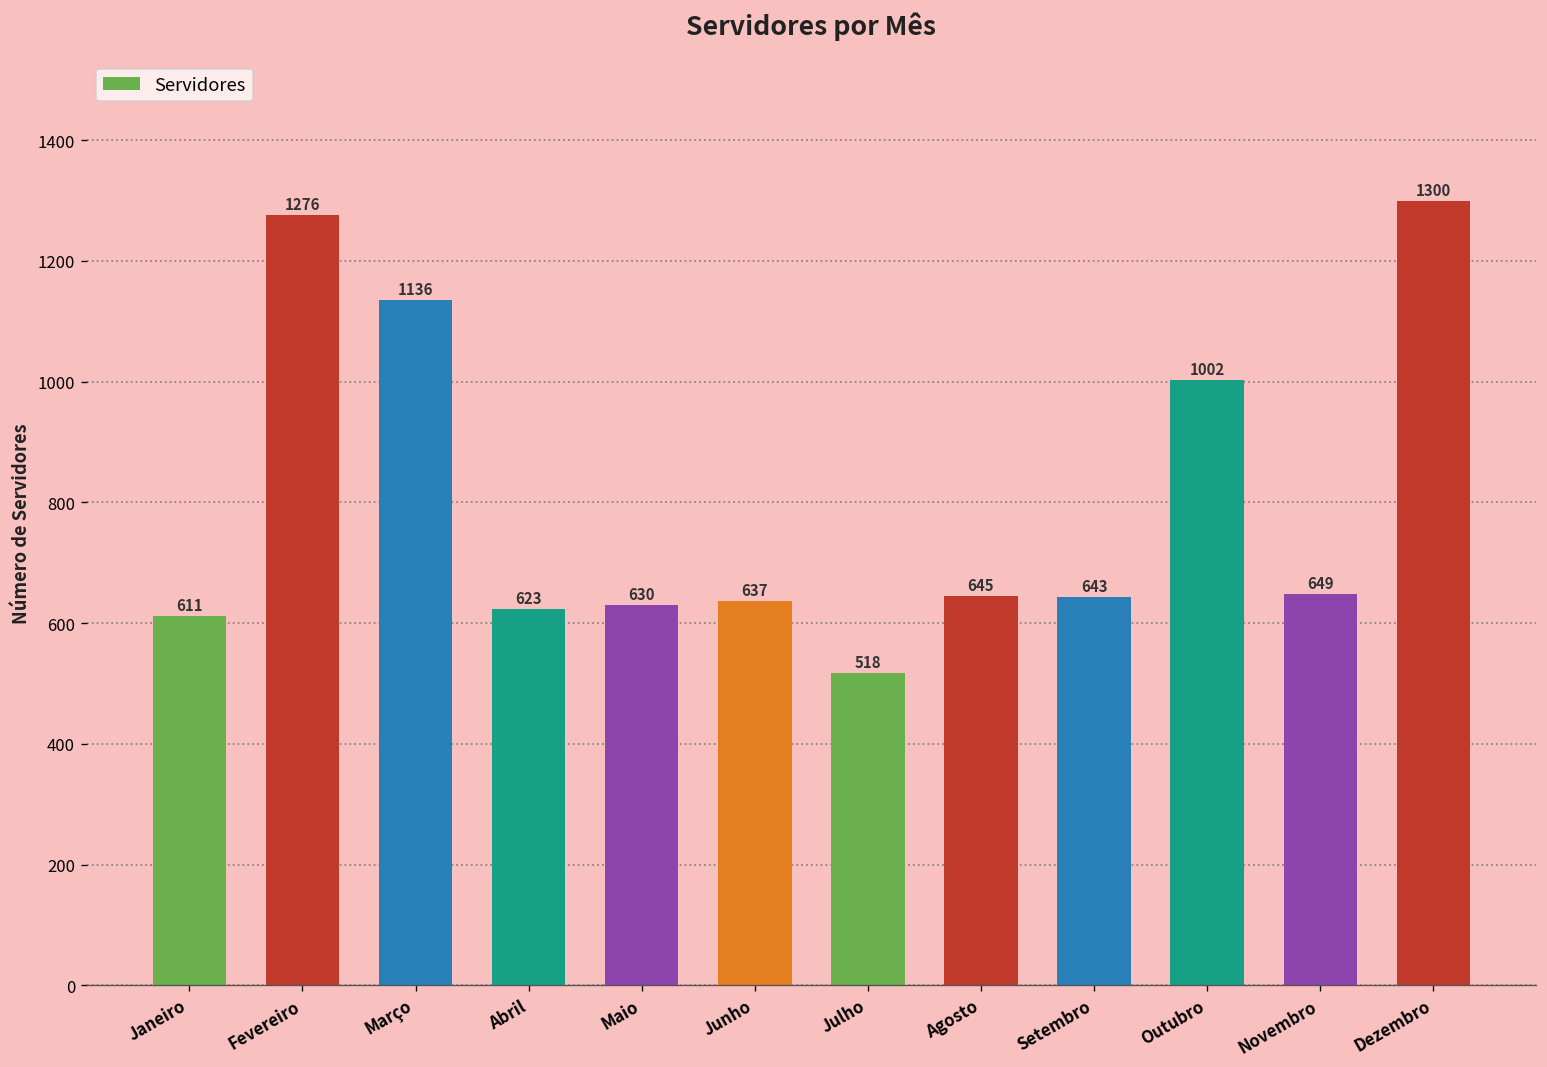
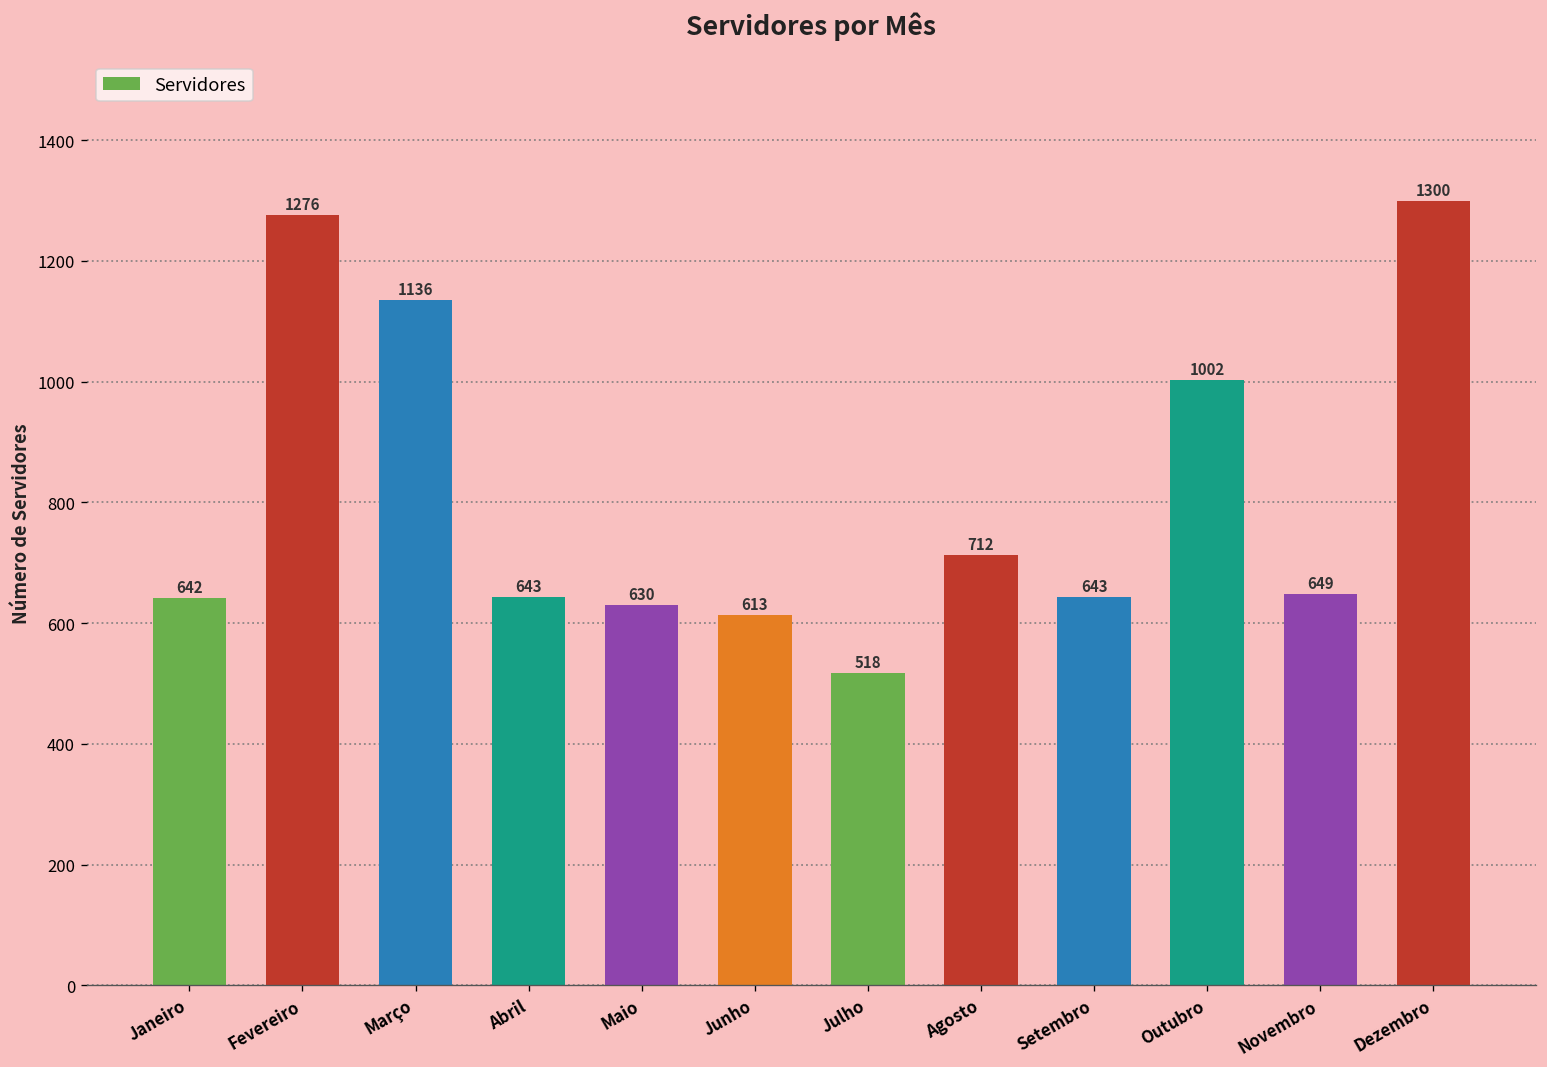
Janeiro: 611 -> 642
Abril: 623 -> 643
Junho: 637 -> 613
Agosto: 645 -> 712
